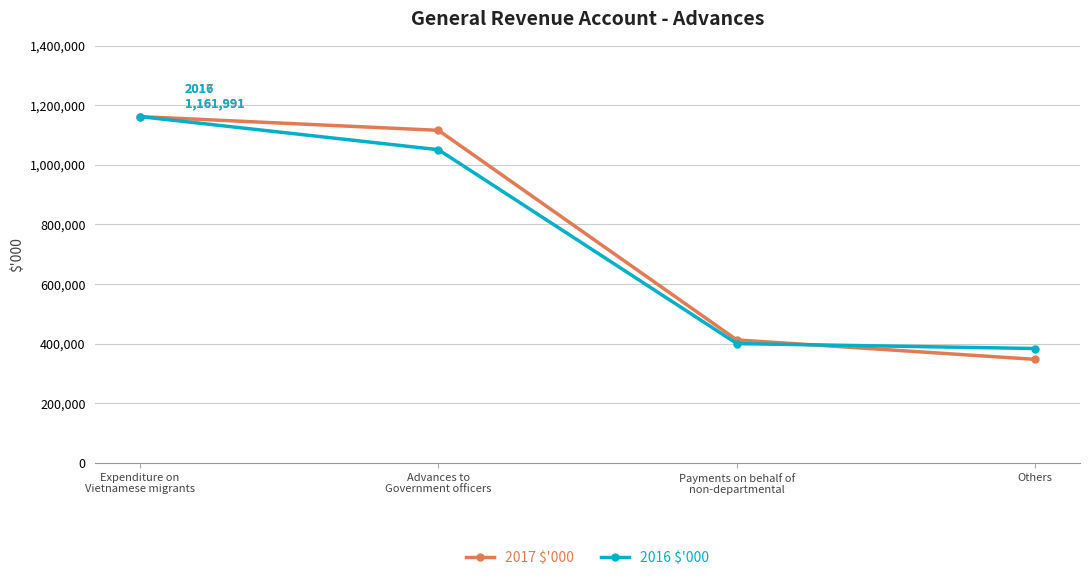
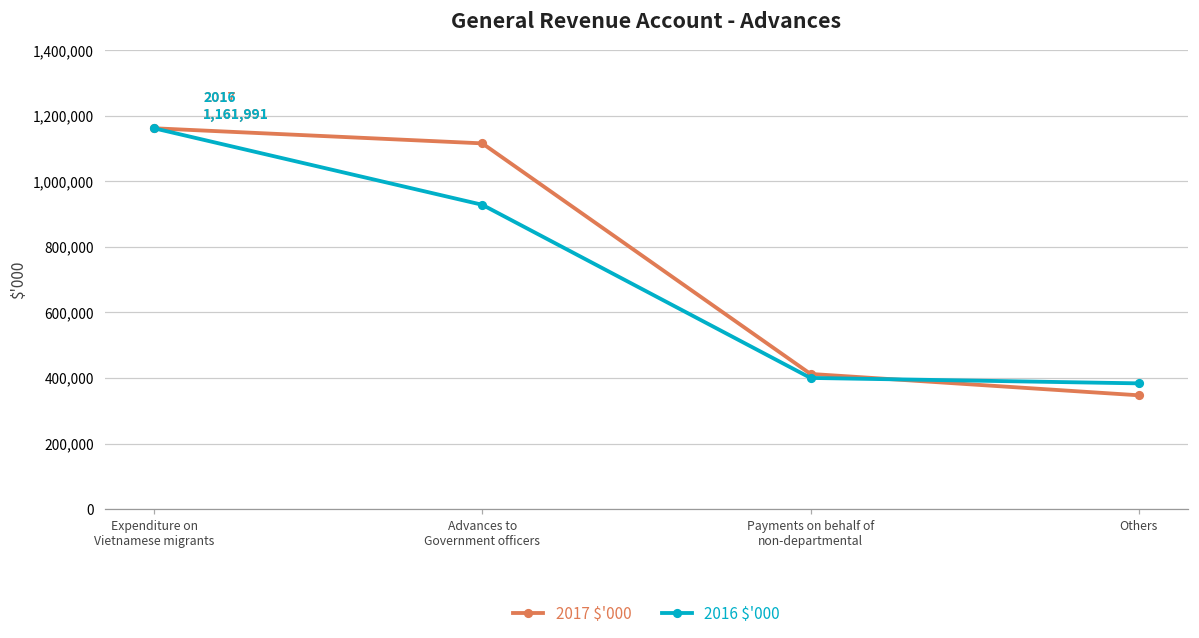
2016 $'000, Advances to Government officers: 1,050,000 -> 930,000
